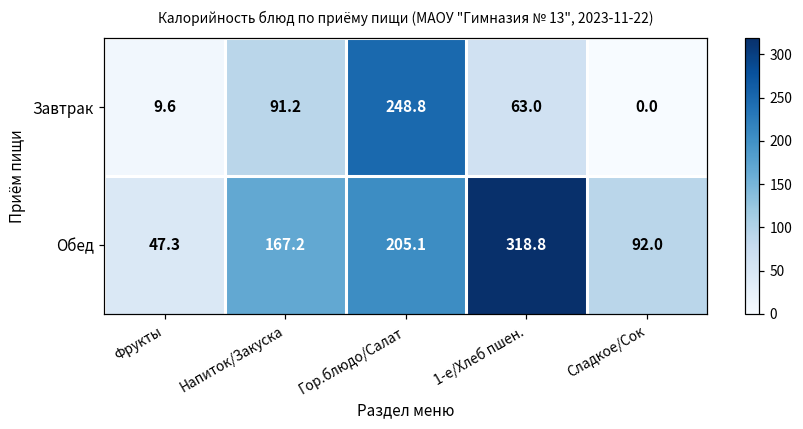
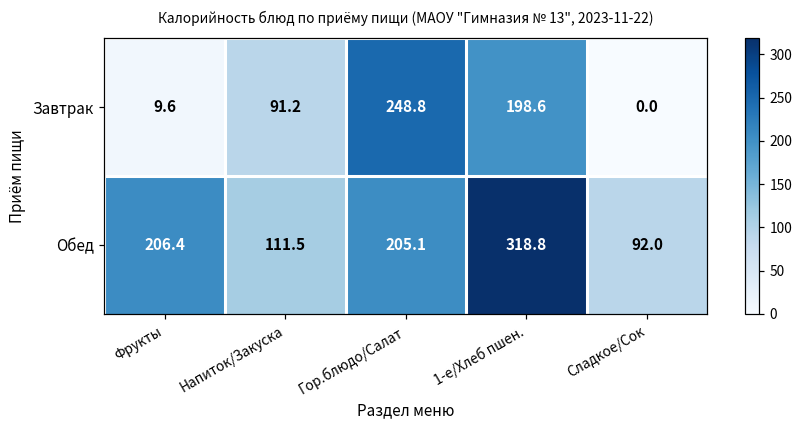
Завтрак, 1-е/Хлеб пшен.: 63.0 -> 198.6
Обед, Фрукты: 47.3 -> 206.4
Обед, Напиток/Закуска: 167.2 -> 111.5
